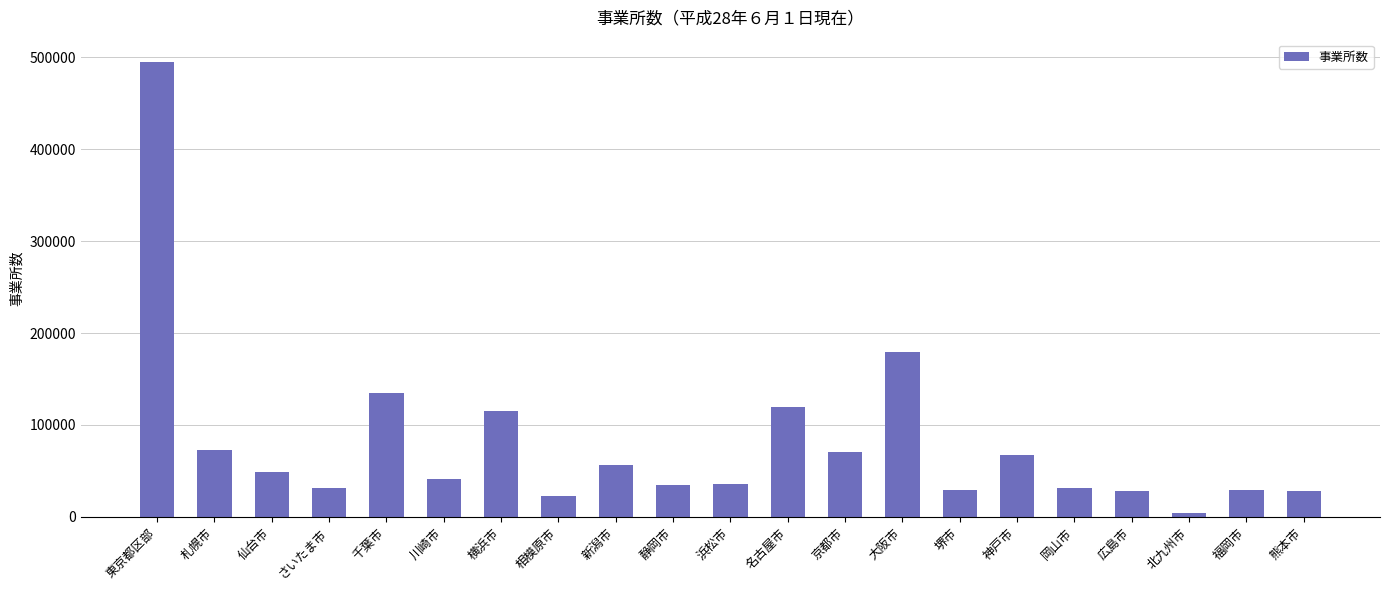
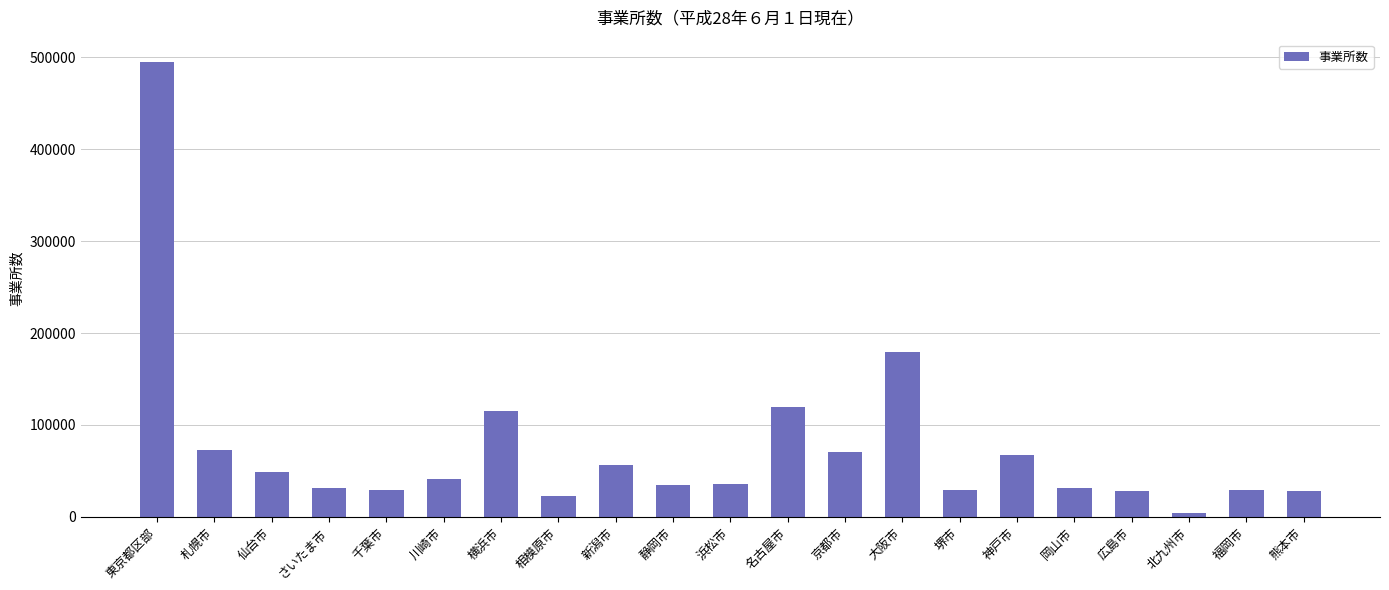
千葉市: 130000 -> 30000
